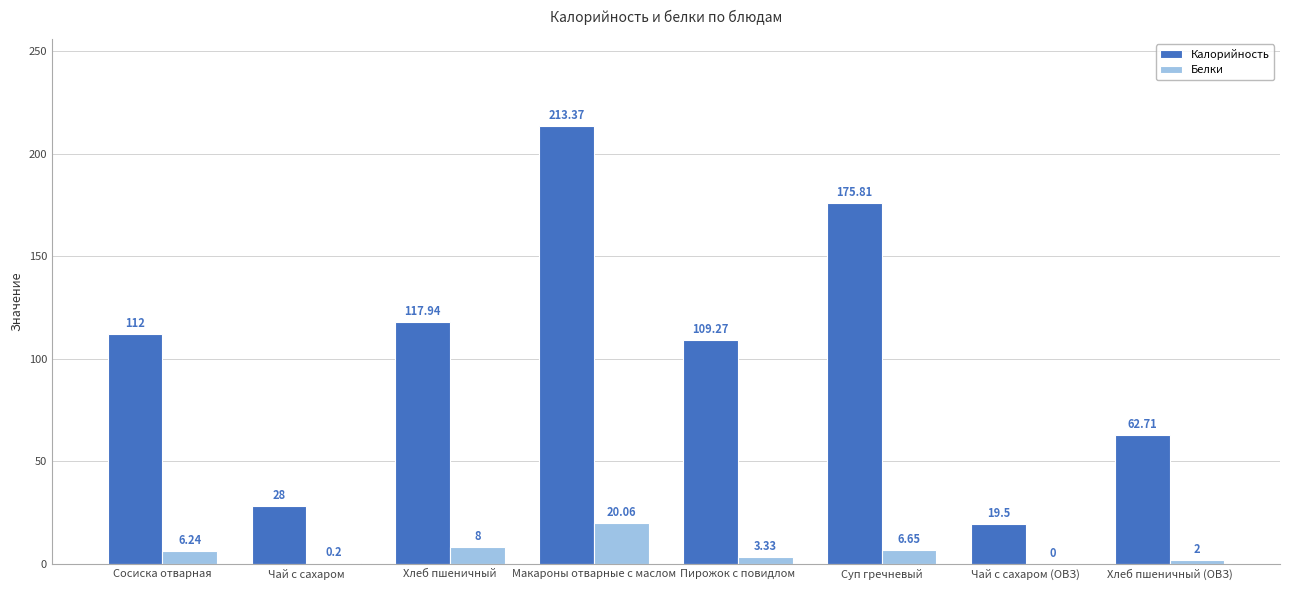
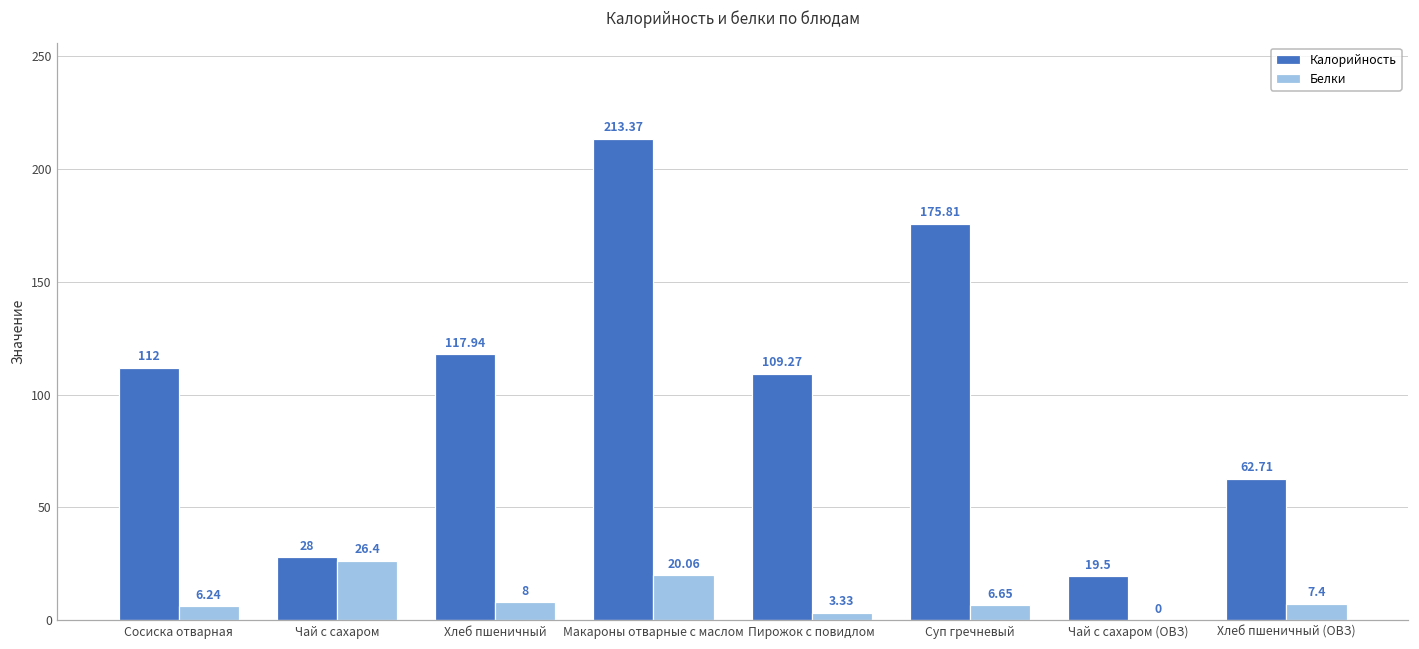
Белки, Чай с сахаром: 0.2 -> 26.4
Белки, Хлеб пшеничный (ОВЗ): 2 -> 7.4
